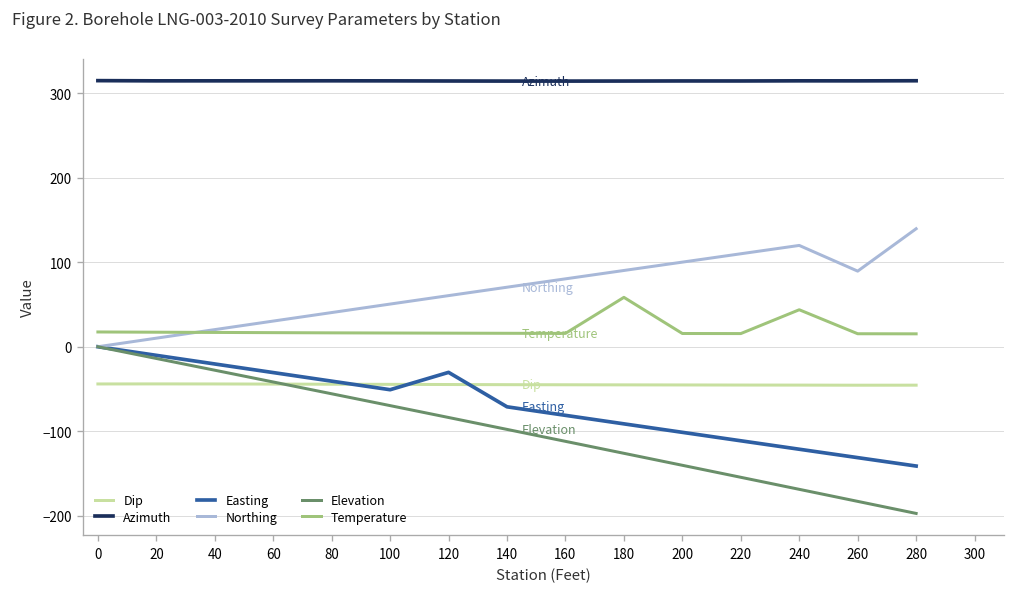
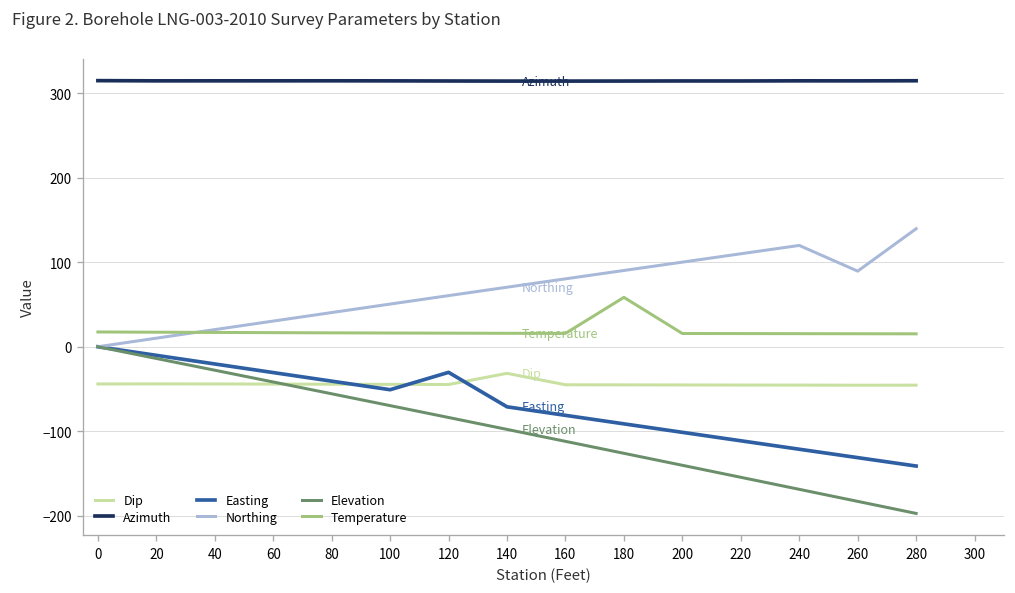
Dip, 140: -40 -> -30
Temperature, 240: 40 -> 20
